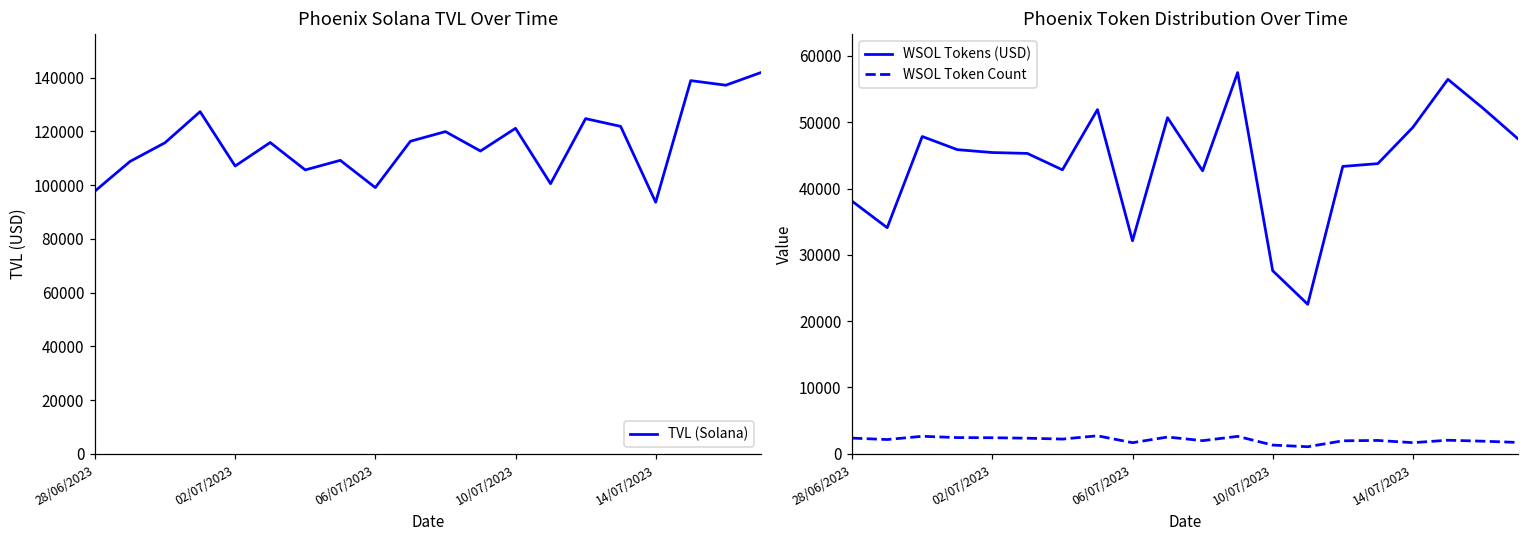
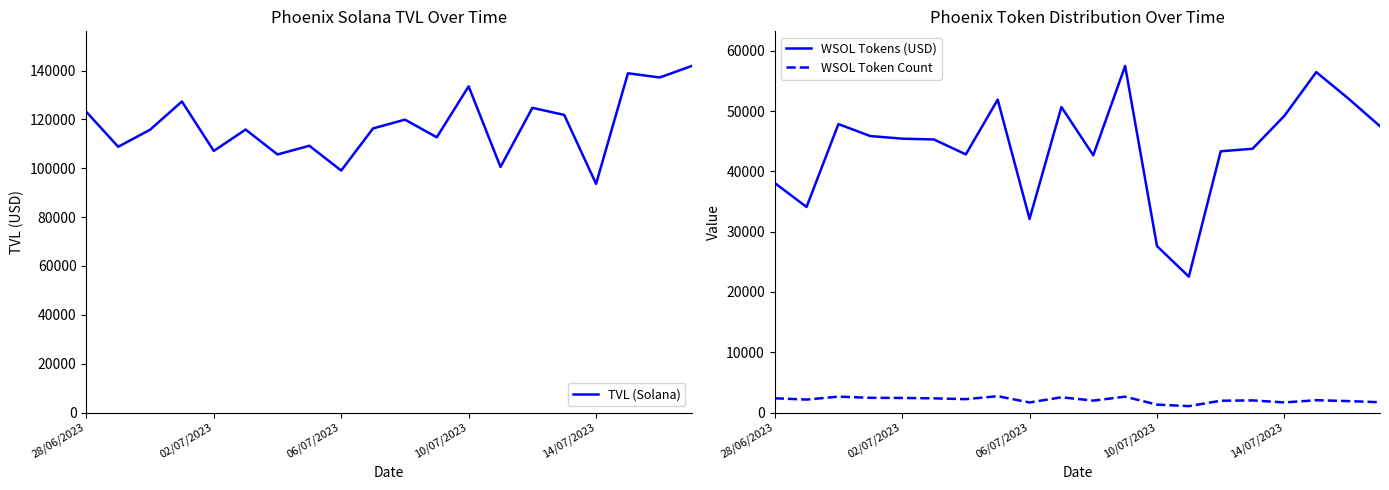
Phoenix Solana TVL Over Time, 28/06/2023: 98000 -> 123000
Phoenix Solana TVL Over Time, 10/07/2023: 121000 -> 134000
